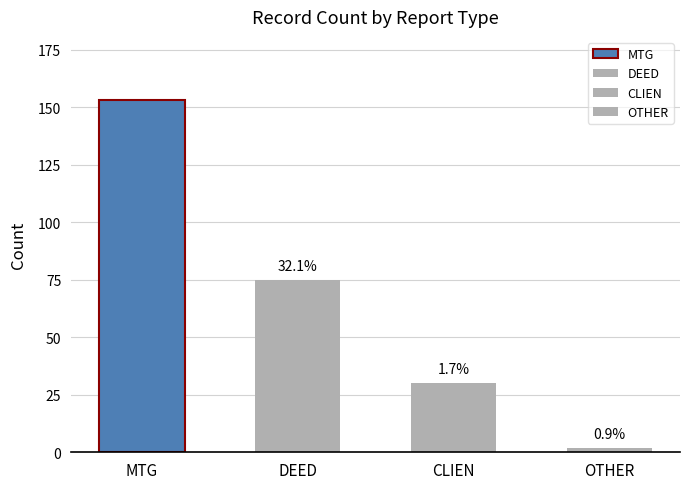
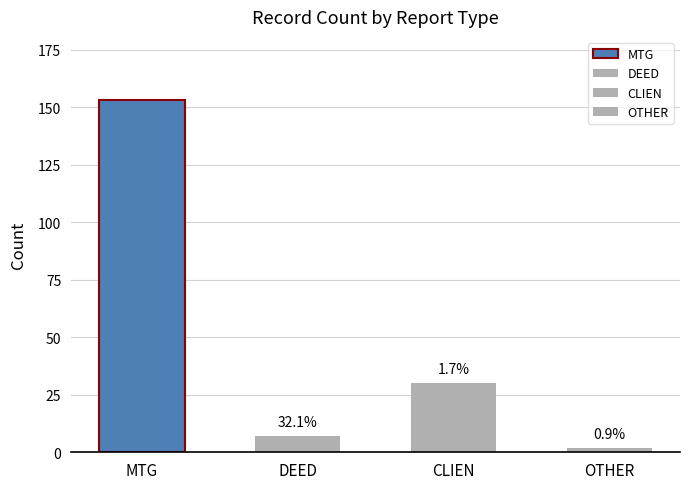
DEED: 75 -> 7
